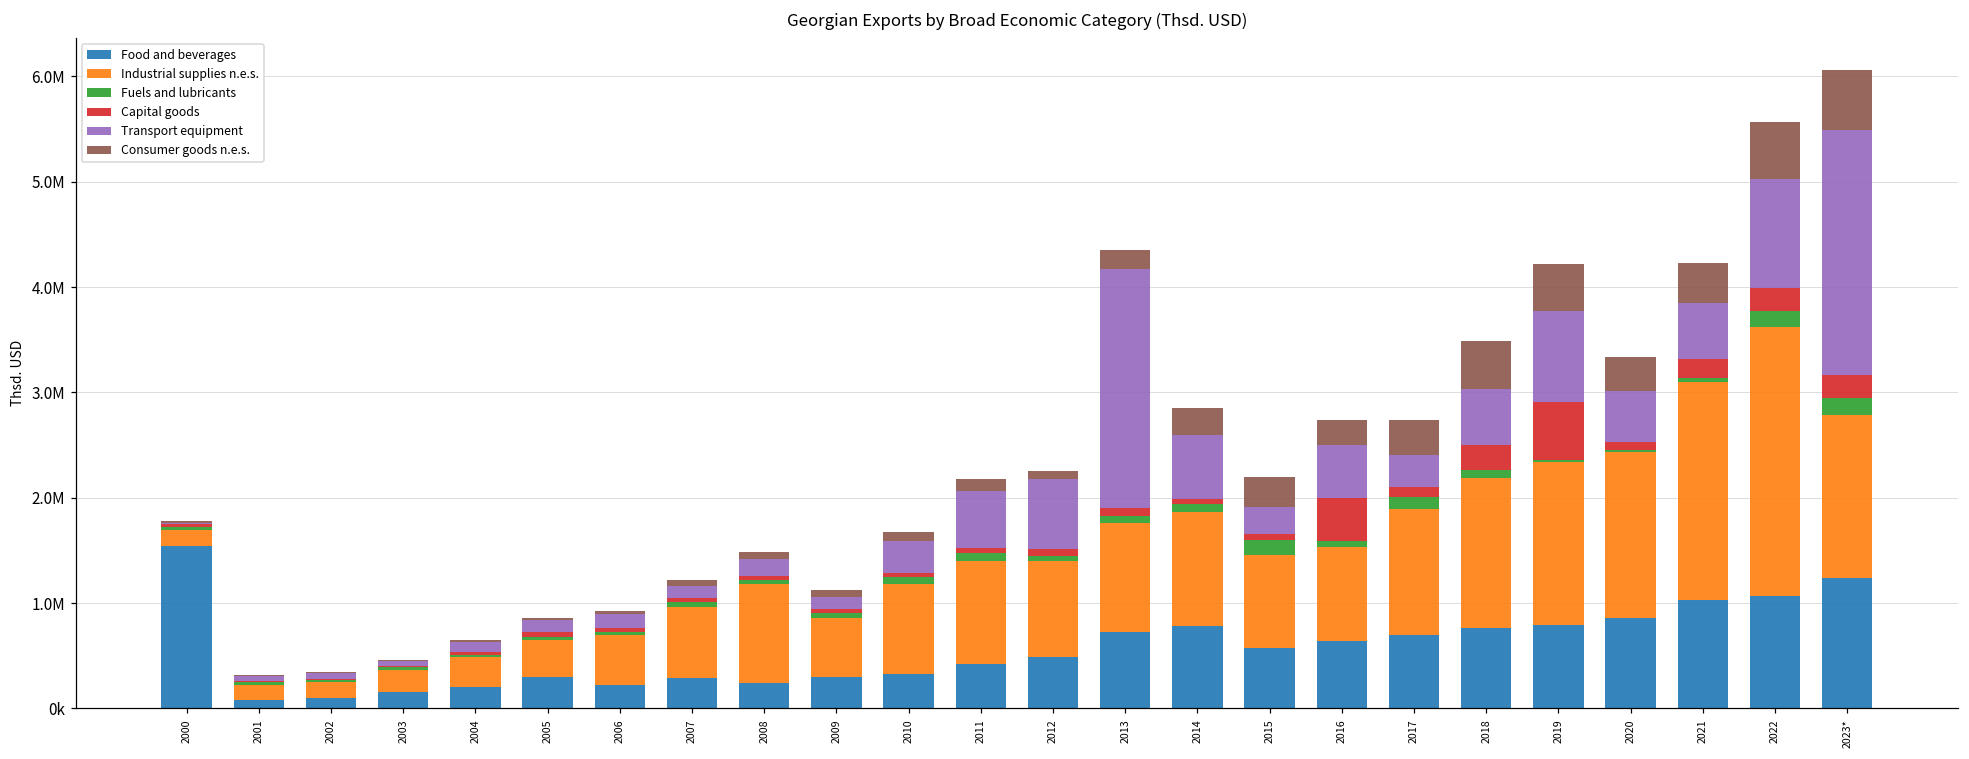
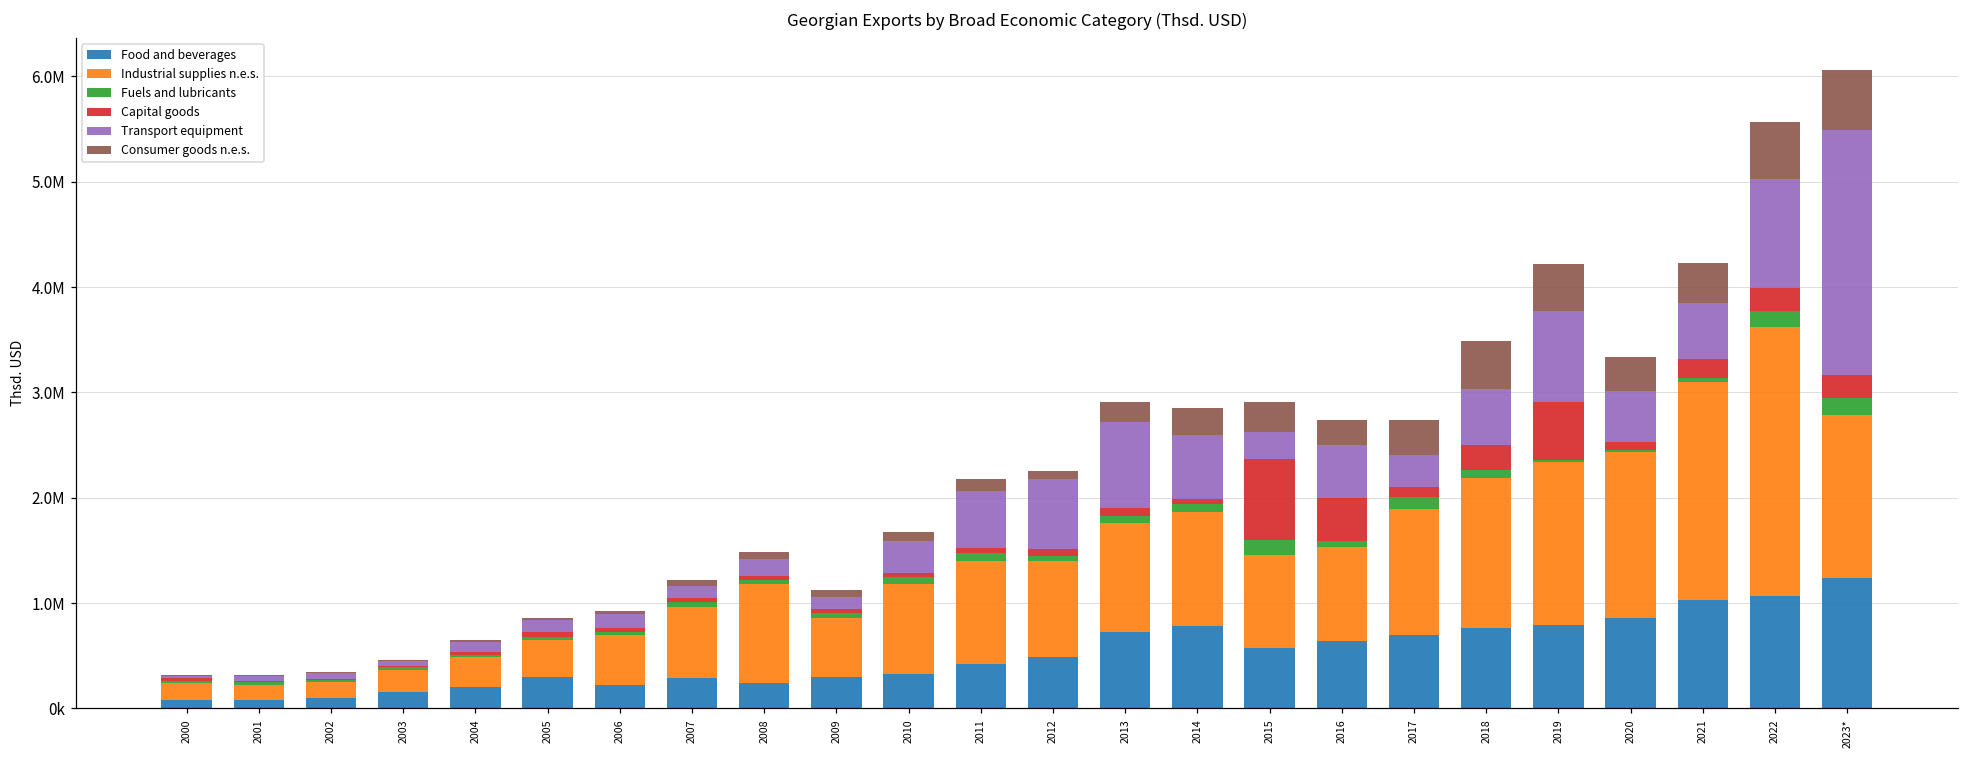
Food and beverages, 2000: 1500000 -> 100000
Transport equipment, 2013: 2300000 -> 800000
Capital goods, 2015: 100000 -> 800000
